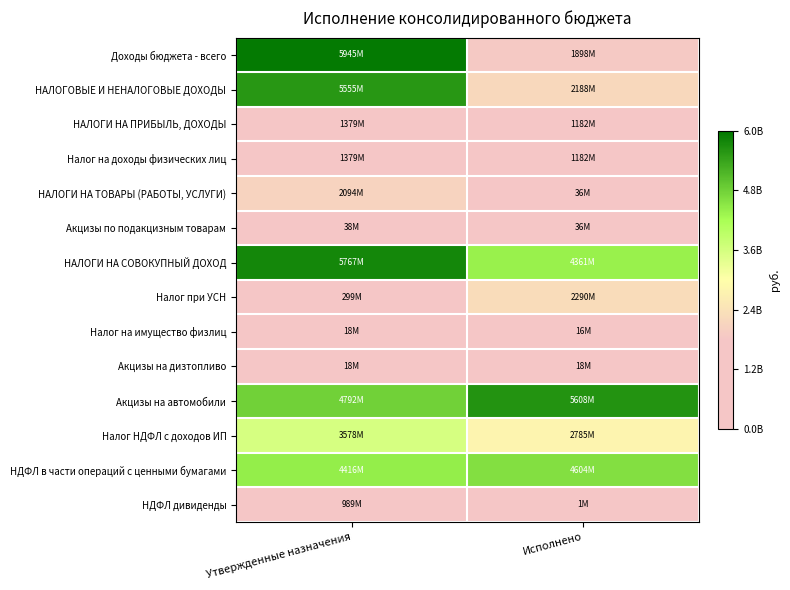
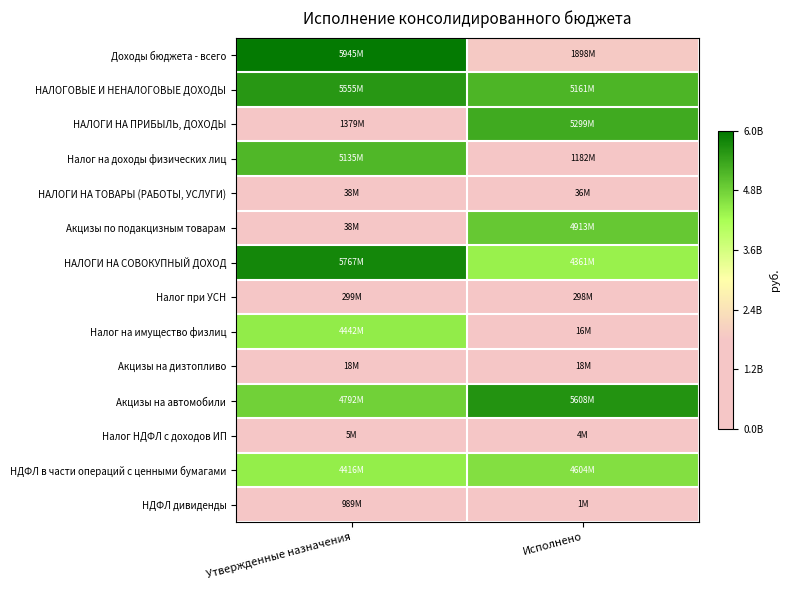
НАЛОГОВЫЕ И НЕНАЛОГОВЫЕ ДОХОДЫ, Исполнено: 2188M -> 5161M
НАЛОГИ НА ПРИБЫЛЬ, ДОХОДЫ, Исполнено: 1182M -> 5299M
Налог на доходы физических лиц, Утвержденные назначения: 1379M -> 5135M
НАЛОГИ НА ТОВАРЫ (РАБОТЫ, УСЛУГИ), Утвержденные назначения: 2094M -> 38M
Акцизы по подакцизным товарам, Исполнено: 36M -> 4913M
Налог при УСН, Исполнено: 2290M -> 298M
Налог на имущество физлиц, Утвержденные назначения: 18M -> 4442M
Налог НДФЛ с доходов ИП, Утвержденные назначения: 3578M -> 5M
Налог НДФЛ с доходов ИП, Исполнено: 2785M -> 4M
